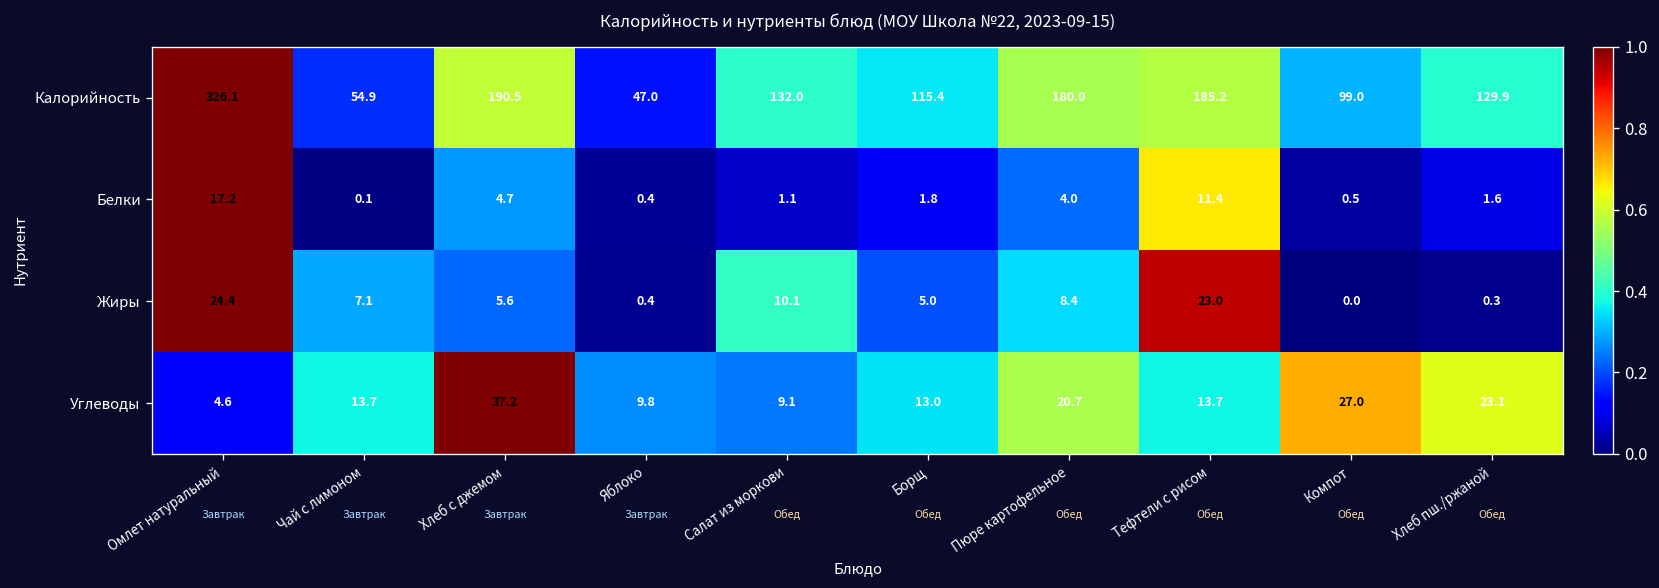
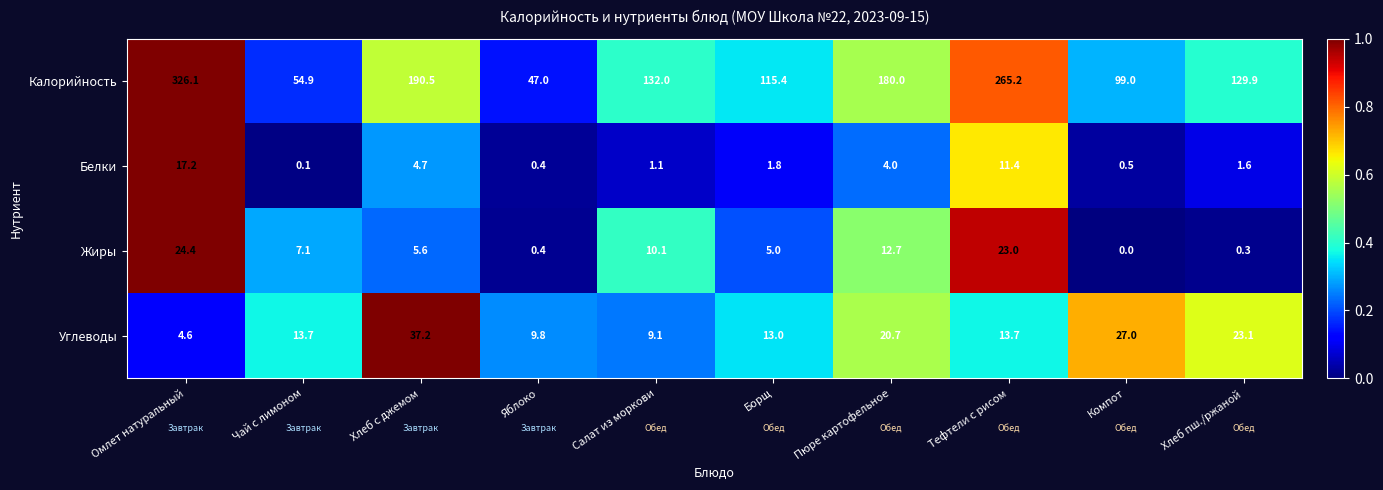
Калорийность, Тефтели с рисом: 185.2 -> 265.2
Жиры, Пюре картофельное: 8.4 -> 12.7
